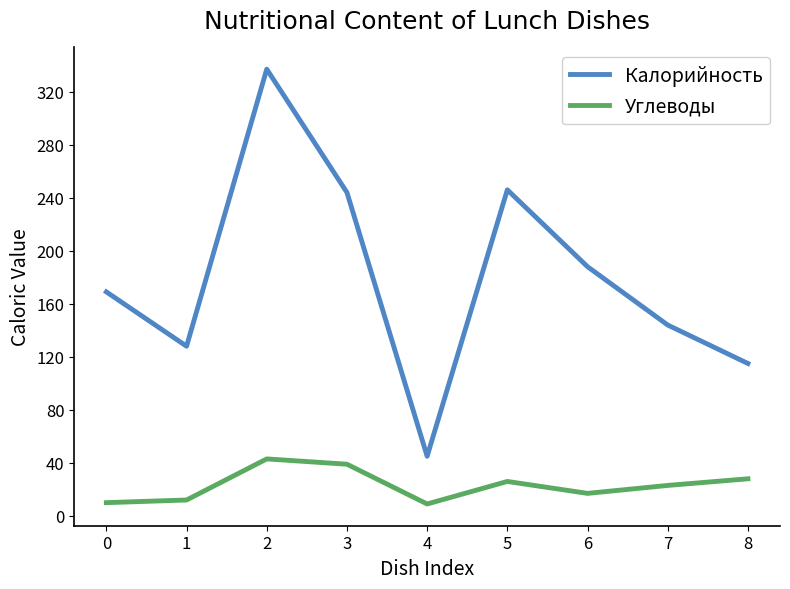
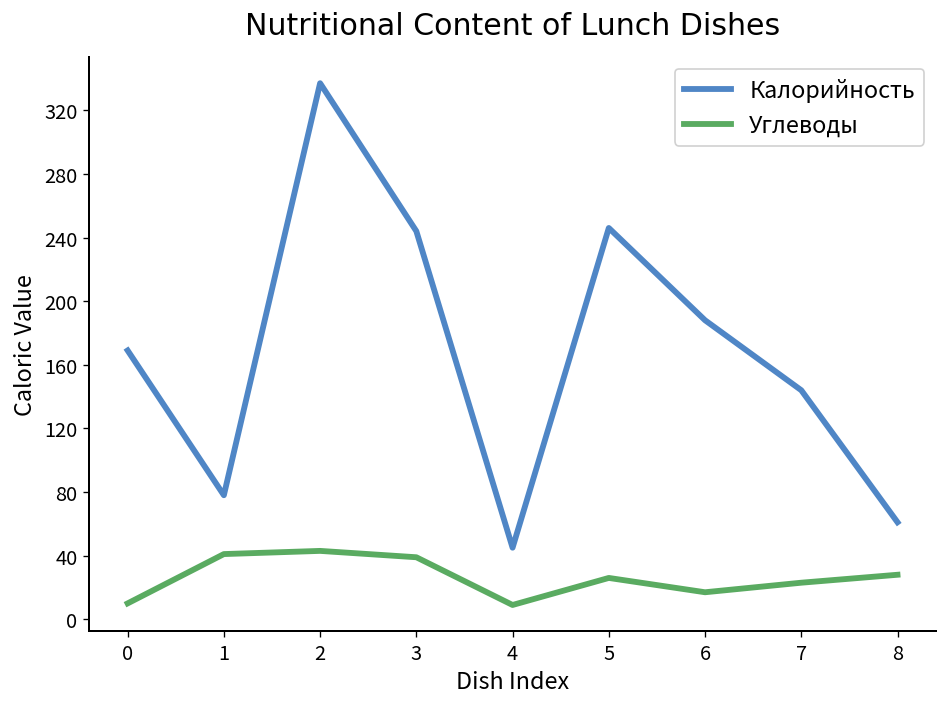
Калорийность, 1: 128 -> 78
Углеводы, 1: 12 -> 41
Калорийность, 8: 115 -> 61
